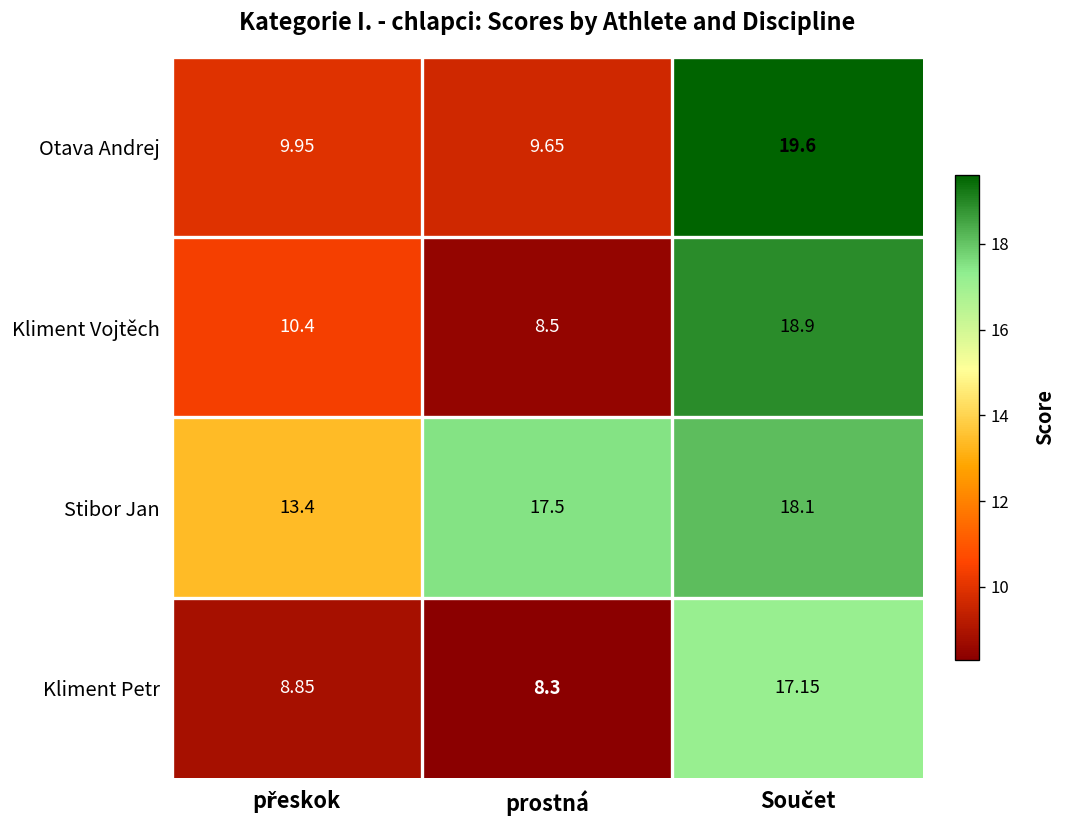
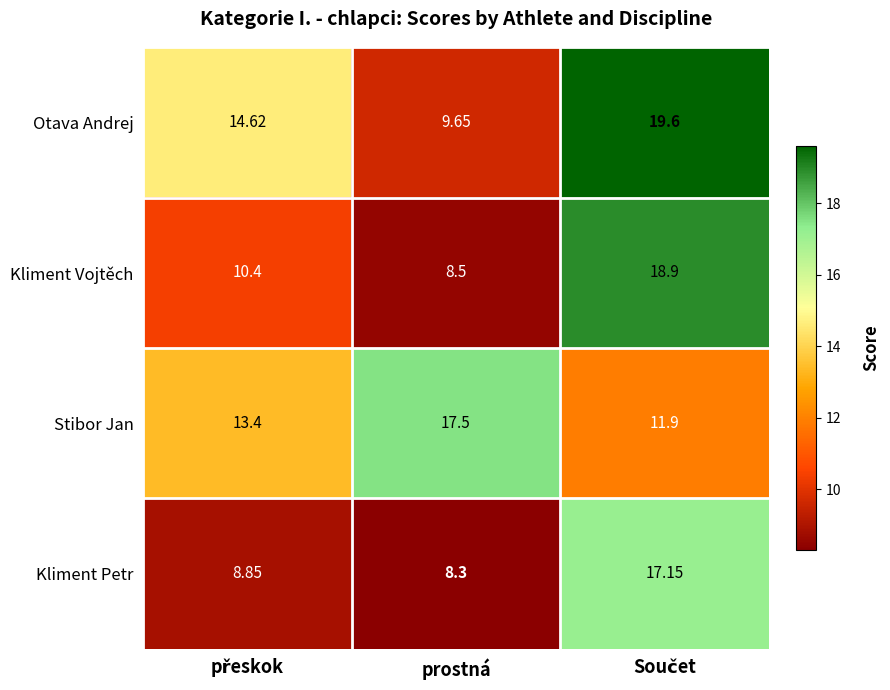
Otava Andrej, přeskok: 9.95 -> 14.62
Stibor Jan, Součet: 18.1 -> 11.9
